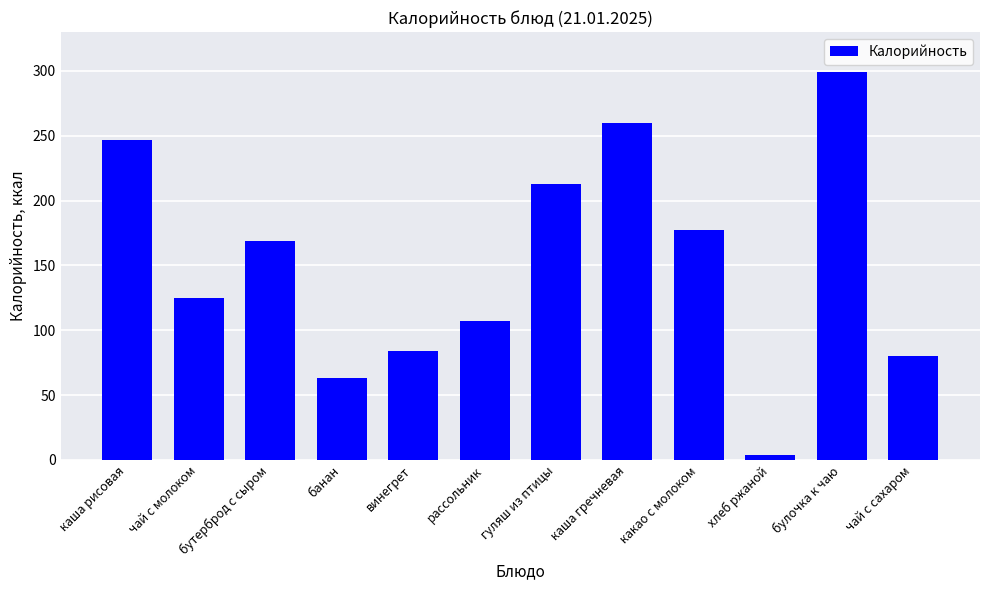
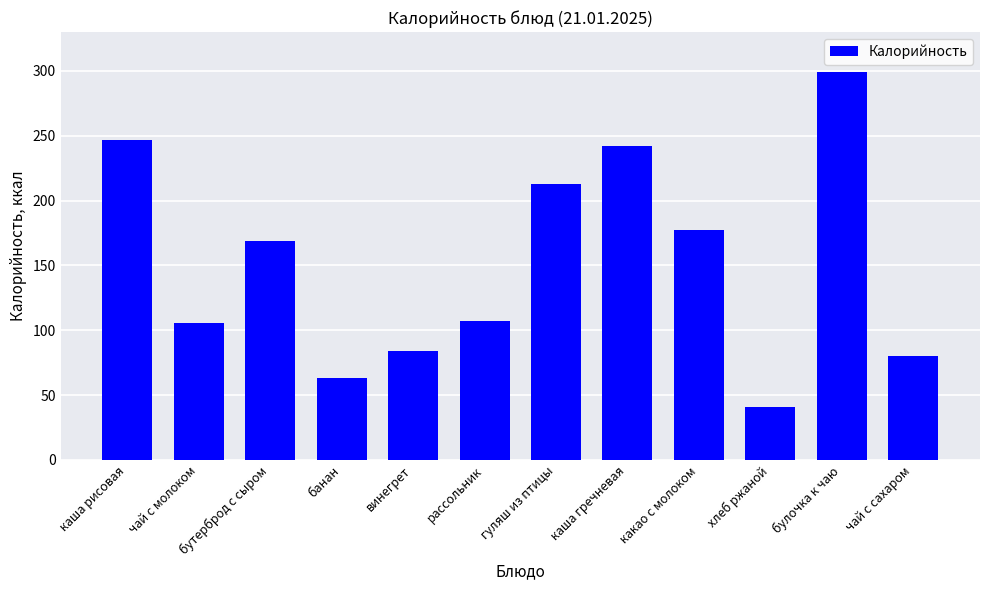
чай с молоком: 125 -> 106
каша гречневая: 260 -> 242
хлеб ржаной: 4 -> 41
